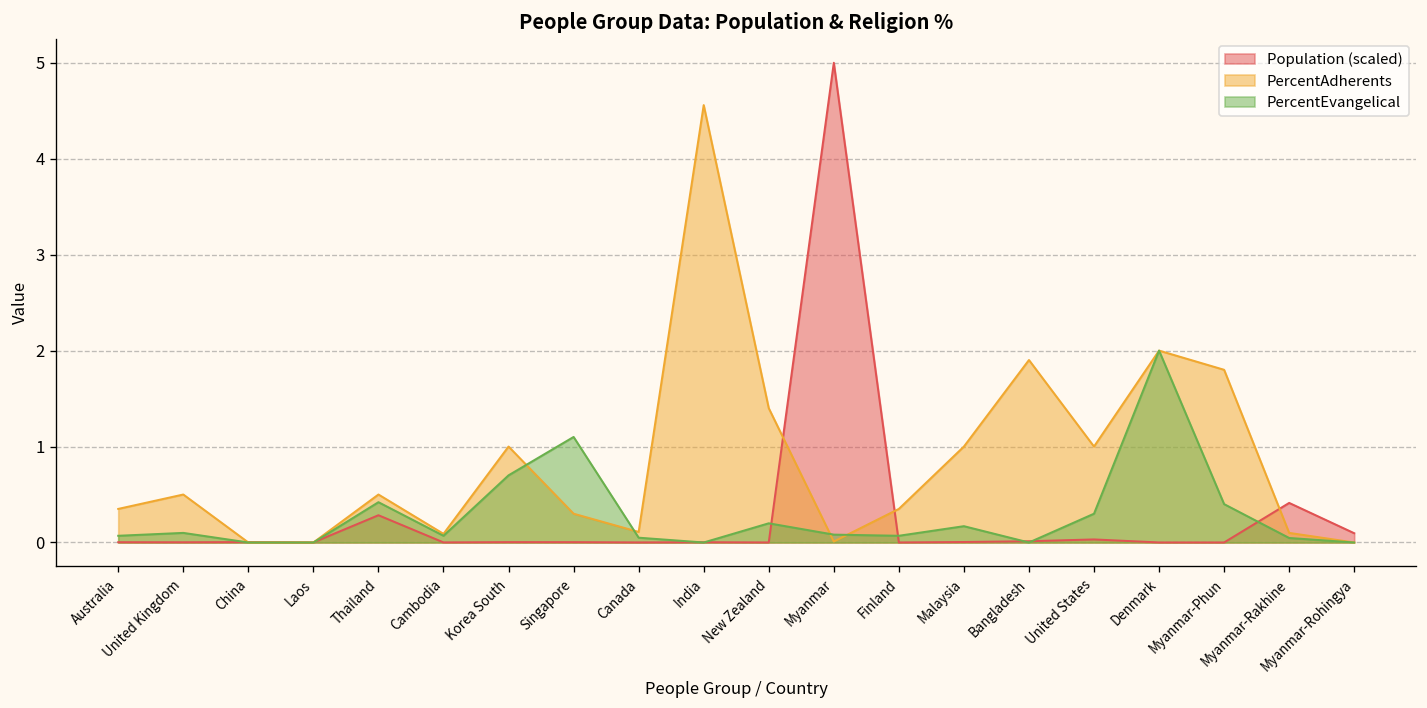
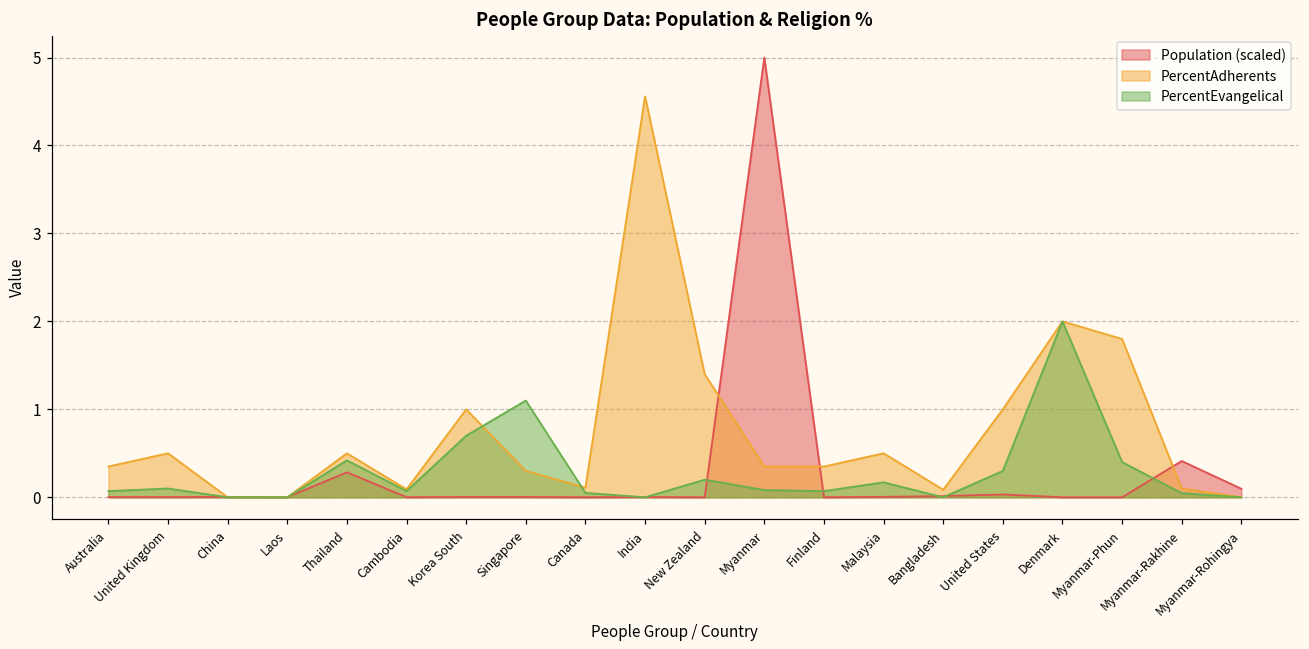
PercentAdherents, Myanmar: 0.0 -> 0.4
PercentAdherents, Malaysia: 1.0 -> 0.5
PercentAdherents, Bangladesh: 1.9 -> 0.1
